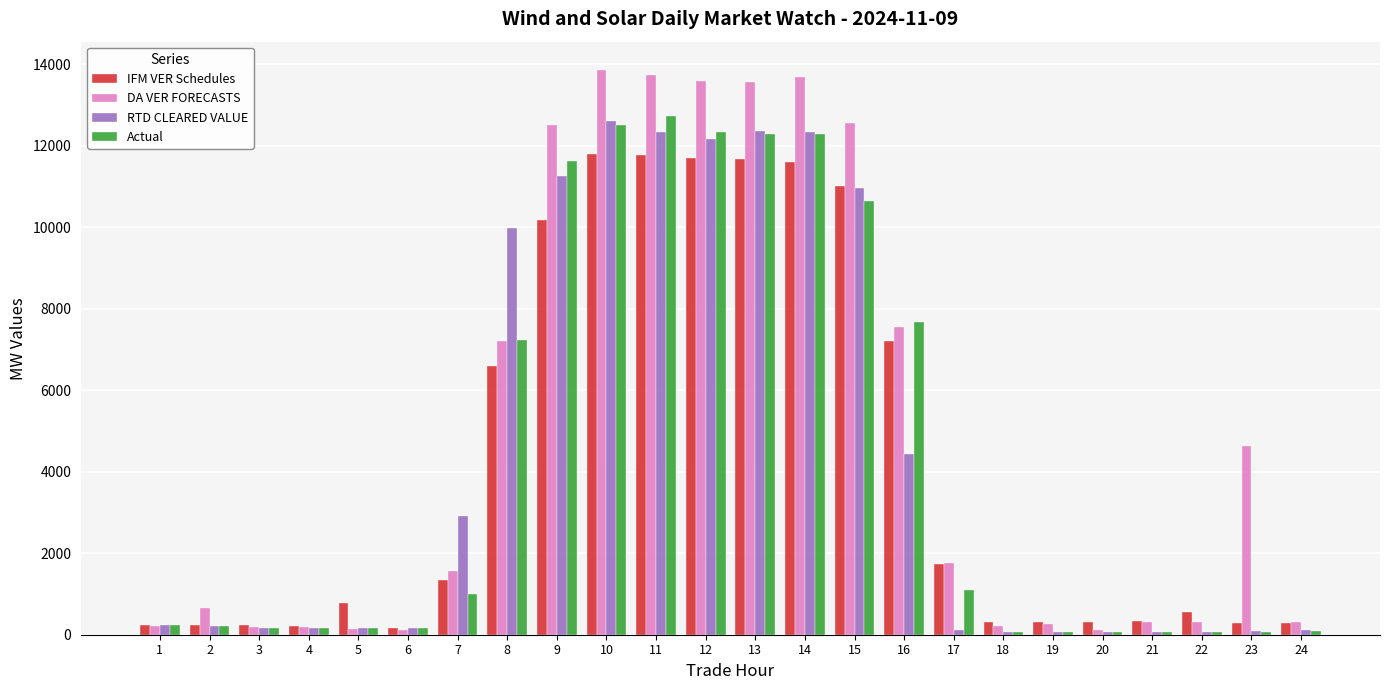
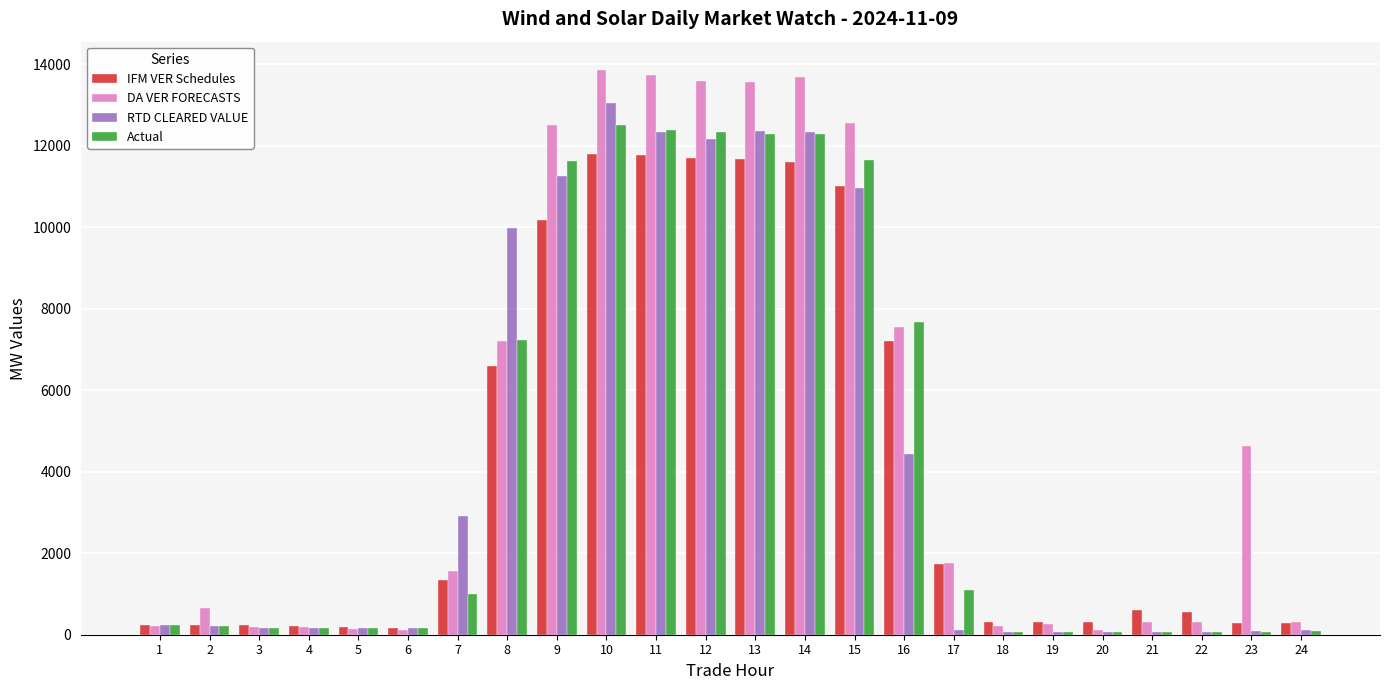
IFM VER Schedules, 5: 800 -> 200
RTD CLEARED VALUE, 10: 12600 -> 13000
Actual, 11: 12700 -> 12400
Actual, 15: 10600 -> 11700
IFM VER Schedules, 21: 300 -> 600
